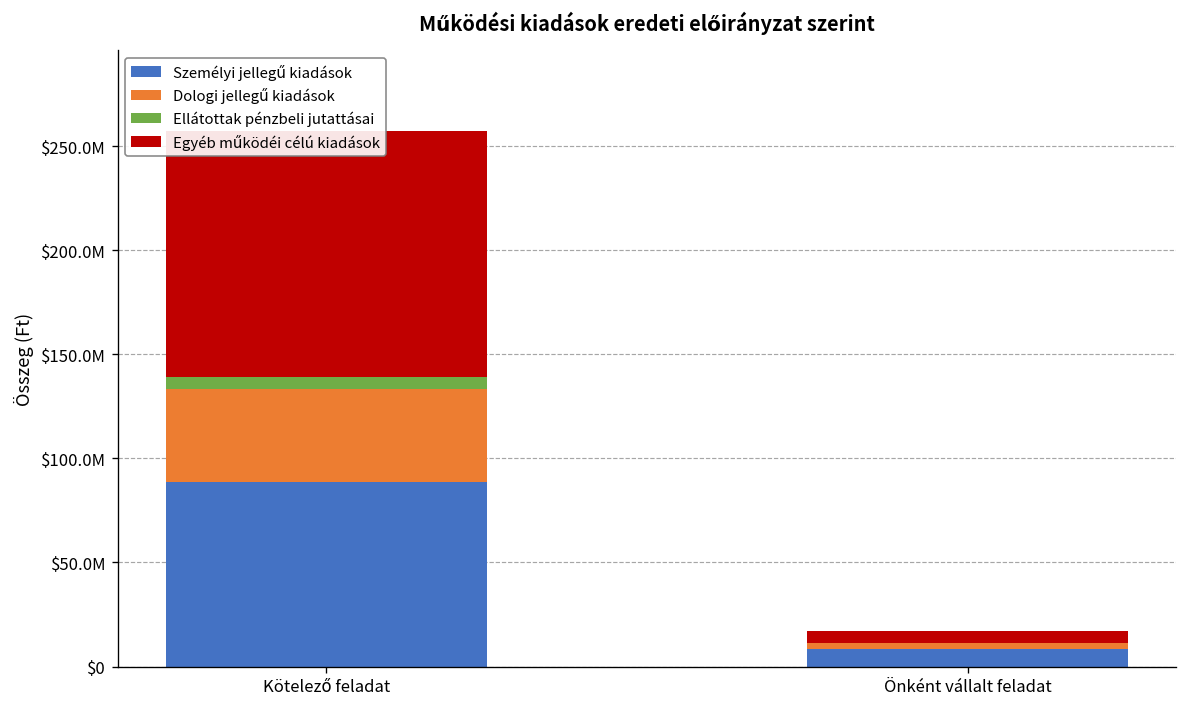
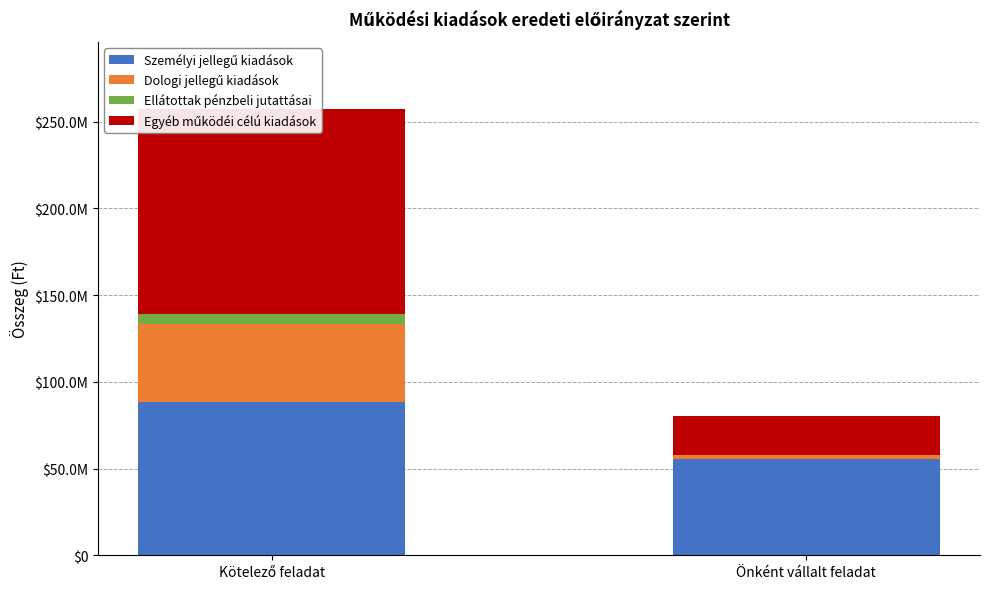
Személyi jellegű kiadások, Önként vállalt feladat: $9000000 -> $55000000
Egyéb működéi célú kiadások, Önként vállalt feladat: $6000000 -> $23000000
